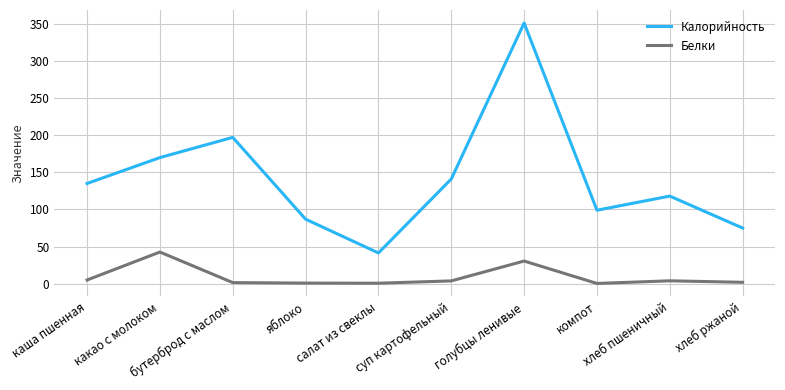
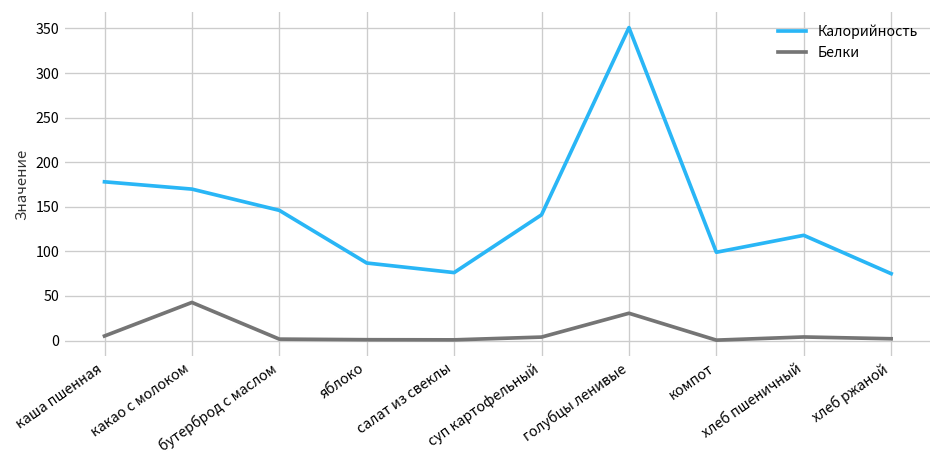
Калорийность, каша пшенная: 140 -> 180
Калорийность, бутерброд с маслом: 200 -> 150
Калорийность, салат из свеклы: 40 -> 80
